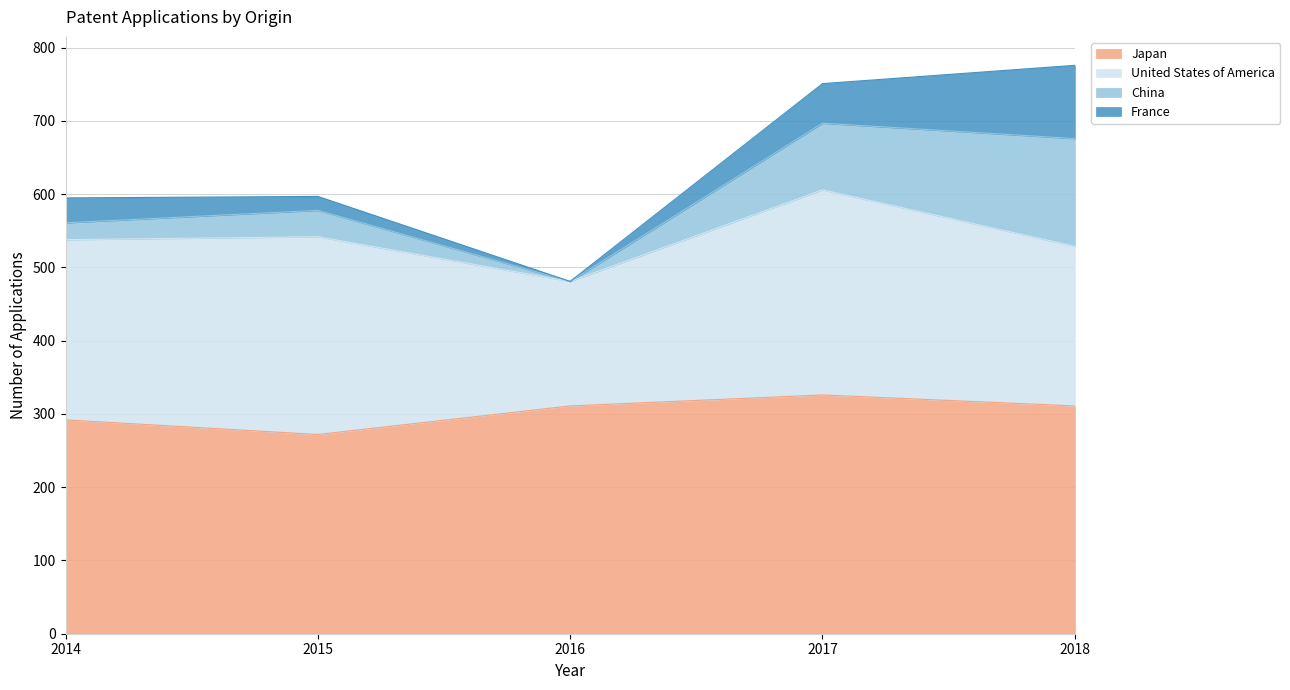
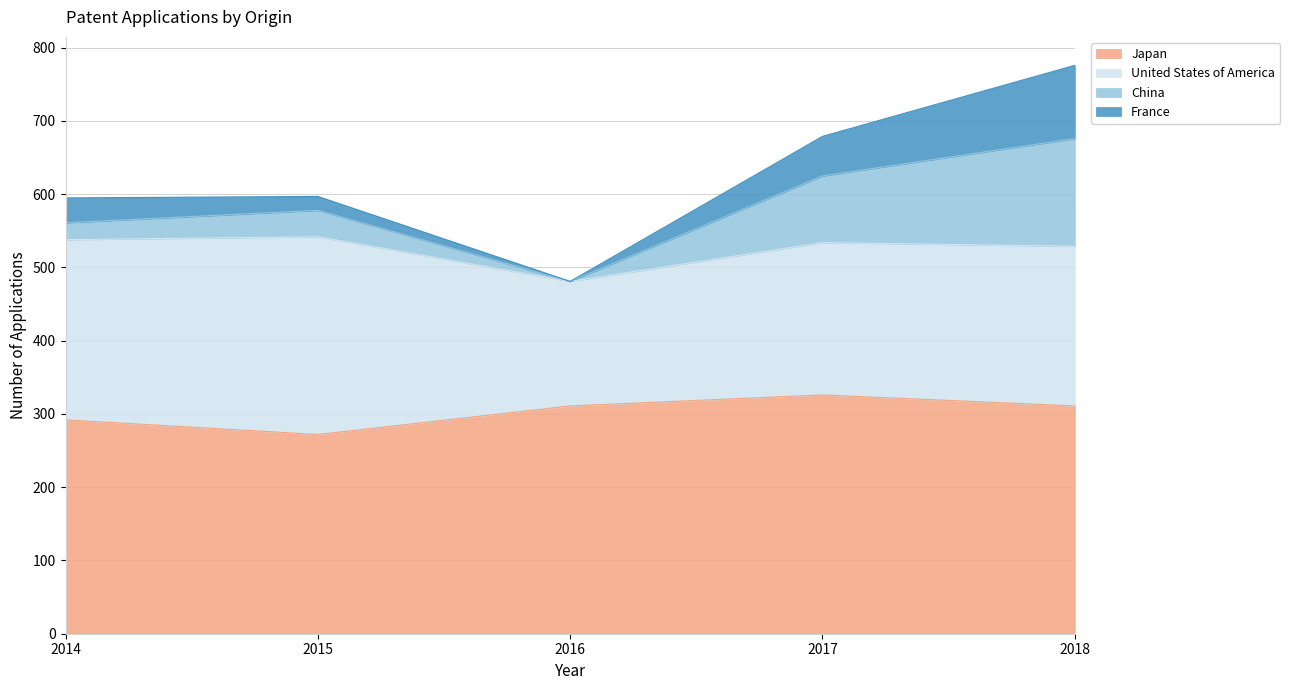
United States of America, 2017: 280 -> 210
